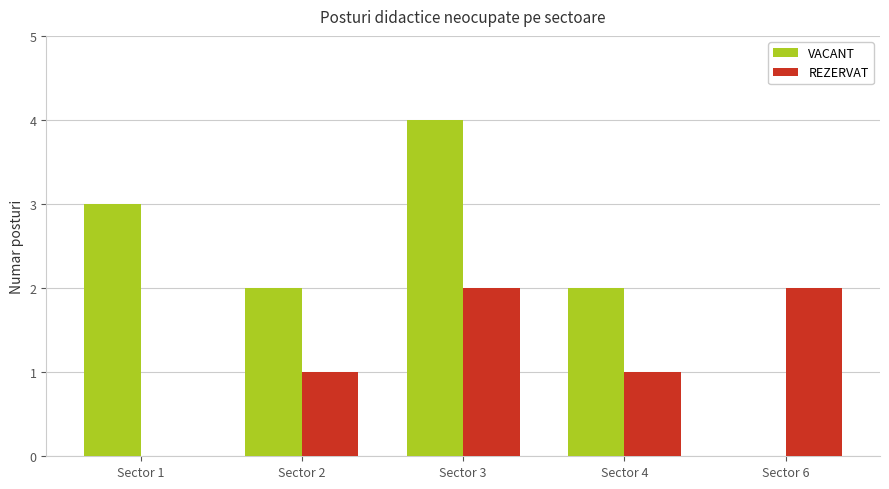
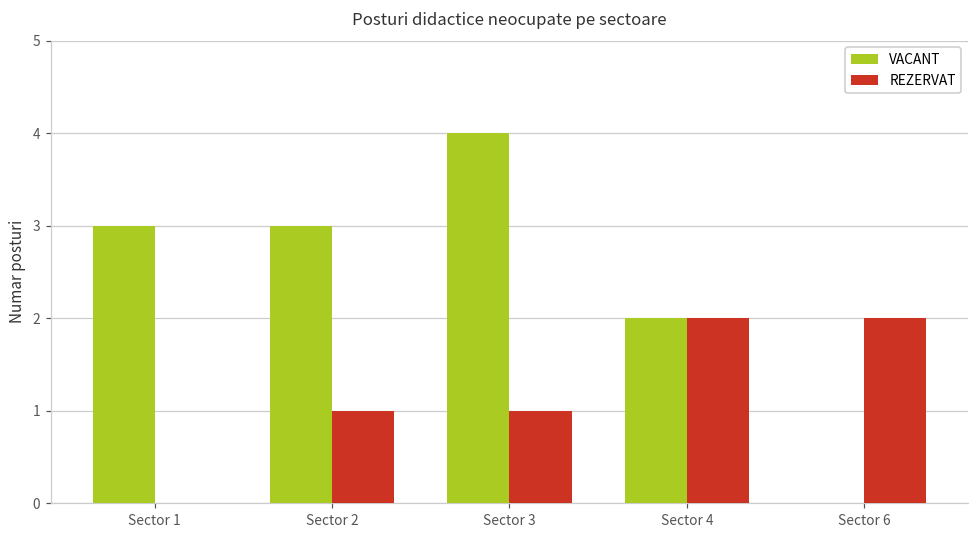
VACANT, Sector 2: 2 -> 3
REZERVAT, Sector 3: 2 -> 1
REZERVAT, Sector 4: 1 -> 2
